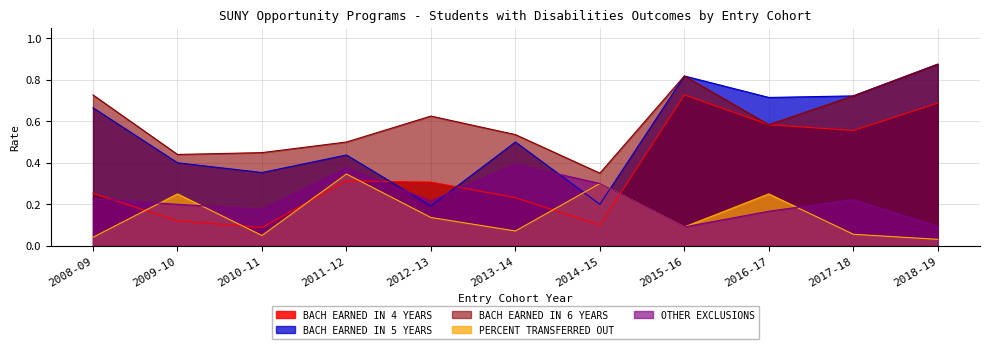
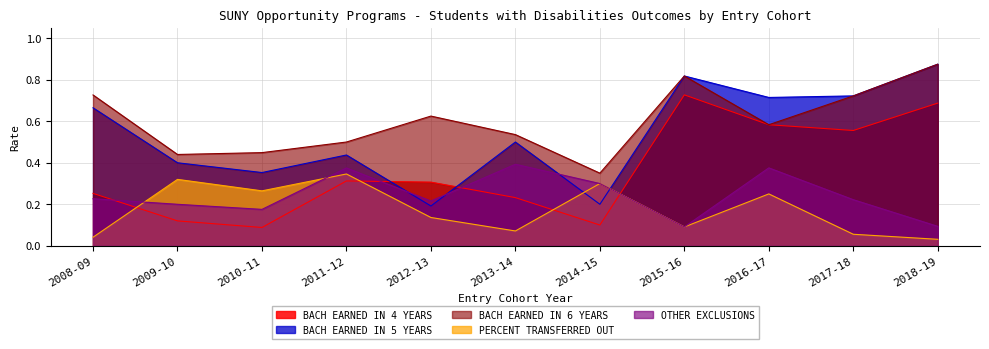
PERCENT TRANSFERRED OUT, 2009-10: 0.25 -> 0.32
PERCENT TRANSFERRED OUT, 2010-11: 0.05 -> 0.26
OTHER EXCLUSIONS, 2016-17: 0.17 -> 0.38
